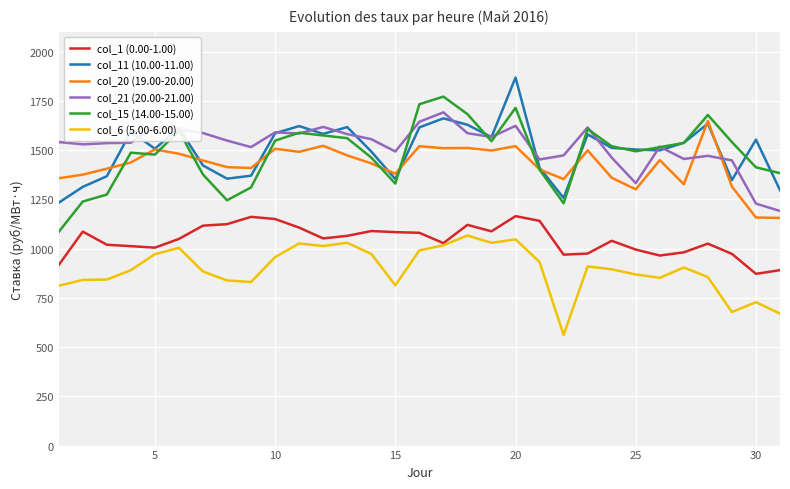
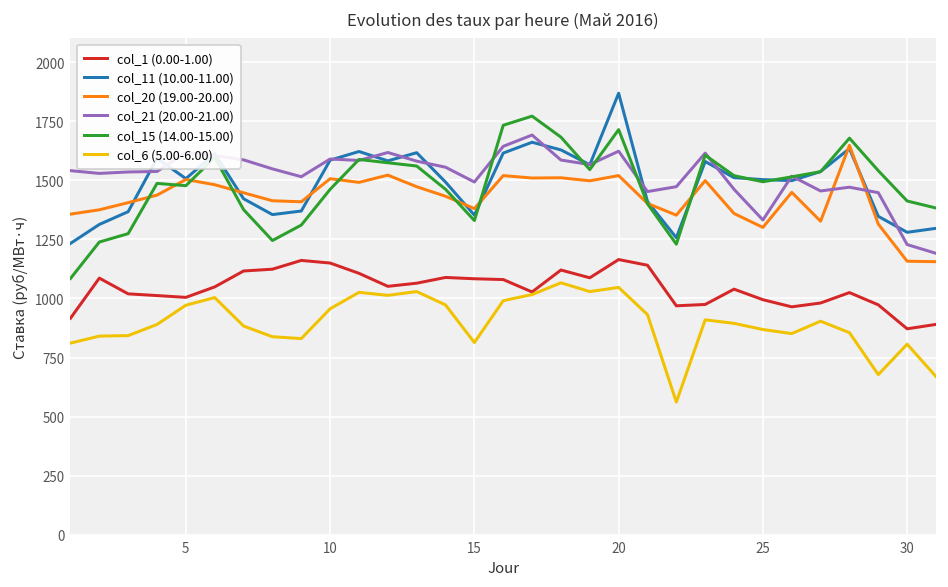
col_15 (14.00-15.00), 10: 1550 -> 1460
col_11 (10.00-11.00), 30: 1550 -> 1280
col_6 (5.00-6.00), 30: 730 -> 810
